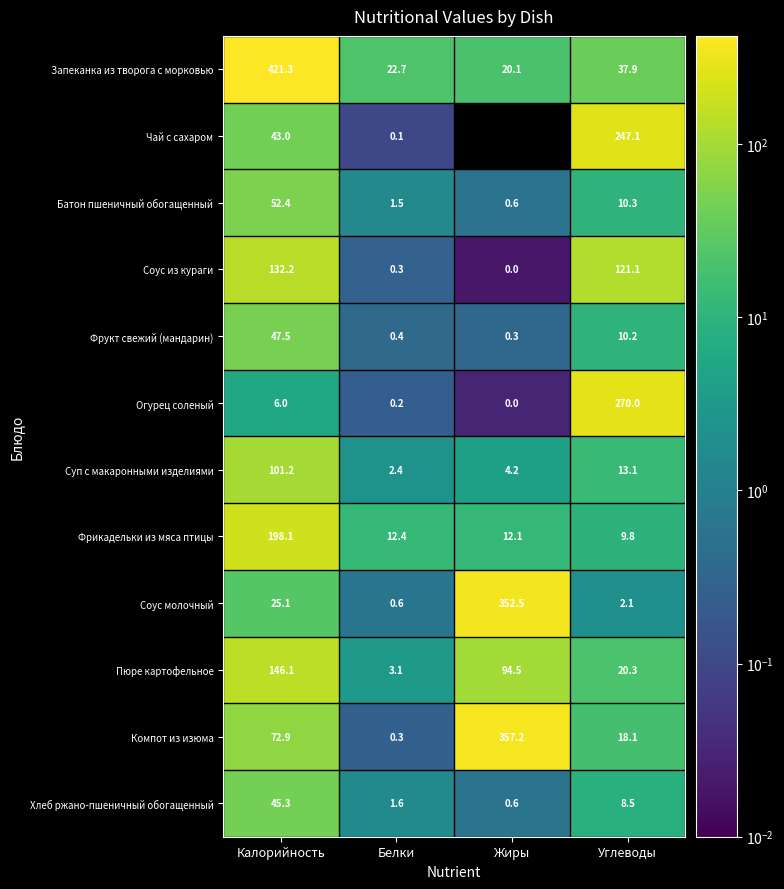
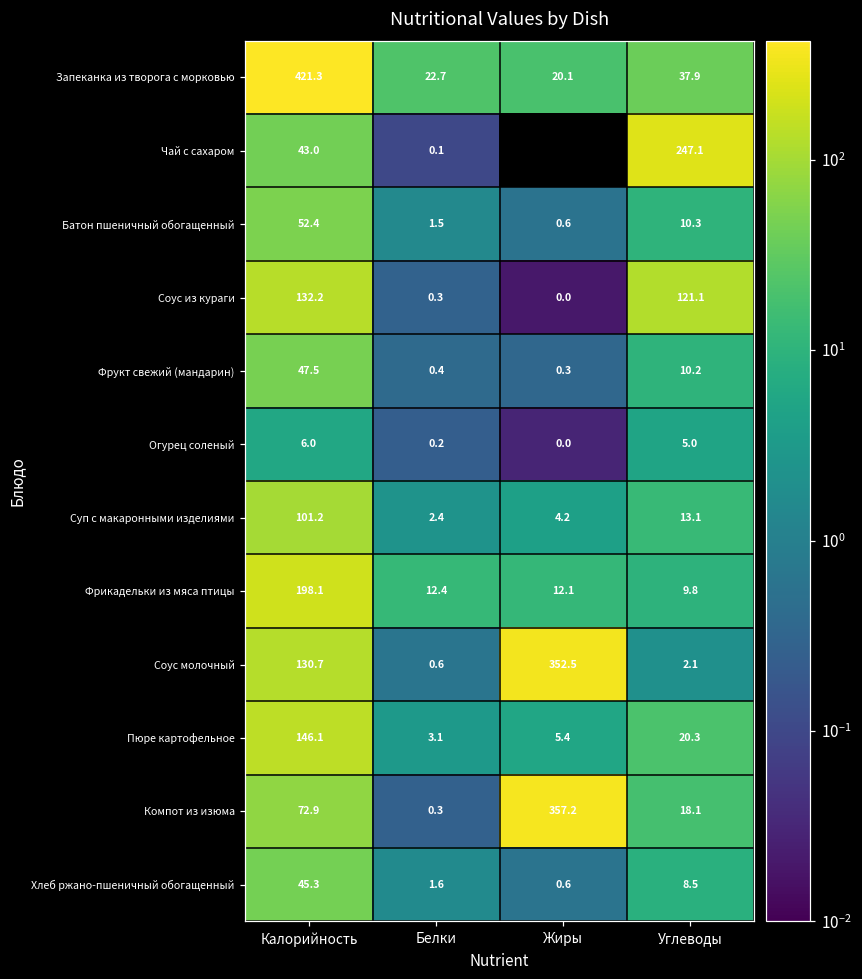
Огурец соленый, Углеводы: 270.0 -> 5.0
Соус молочный, Калорийность: 25.1 -> 130.7
Пюре картофельное, Жиры: 94.5 -> 5.4
